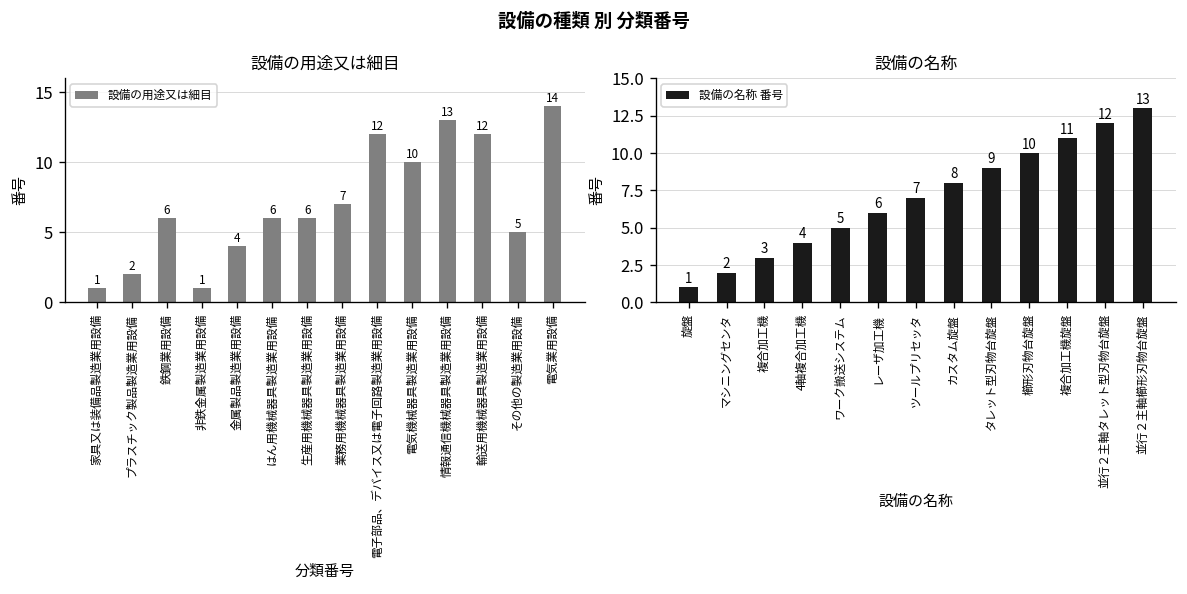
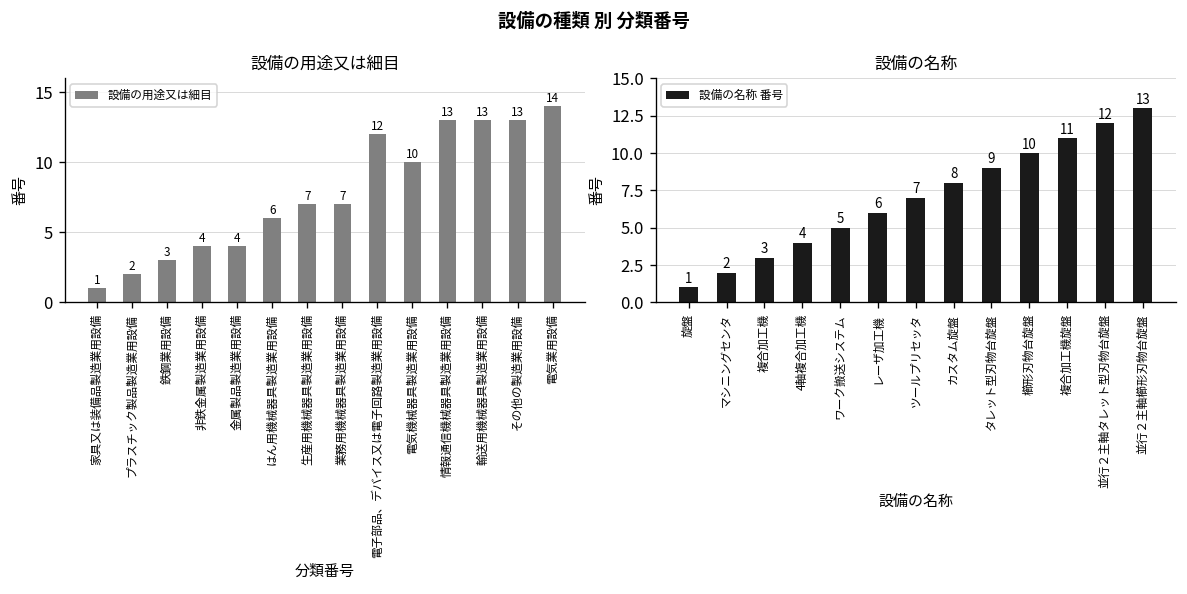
設備の用途又は細目, 鉄鋼業用設備: 6 -> 3
設備の用途又は細目, 非鉄金属製造業用設備: 1 -> 4
設備の用途又は細目, 生産用機械器具製造業用設備: 6 -> 7
設備の用途又は細目, 輸送用機械器具製造業用設備: 12 -> 13
設備の用途又は細目, その他の製造業用設備: 5 -> 13
